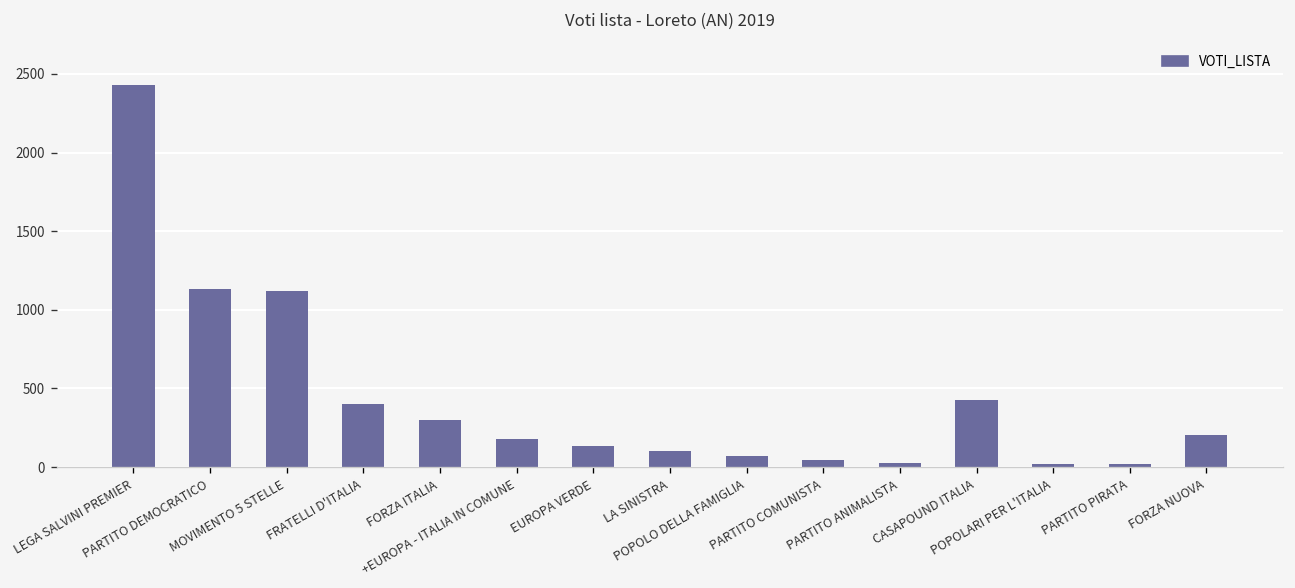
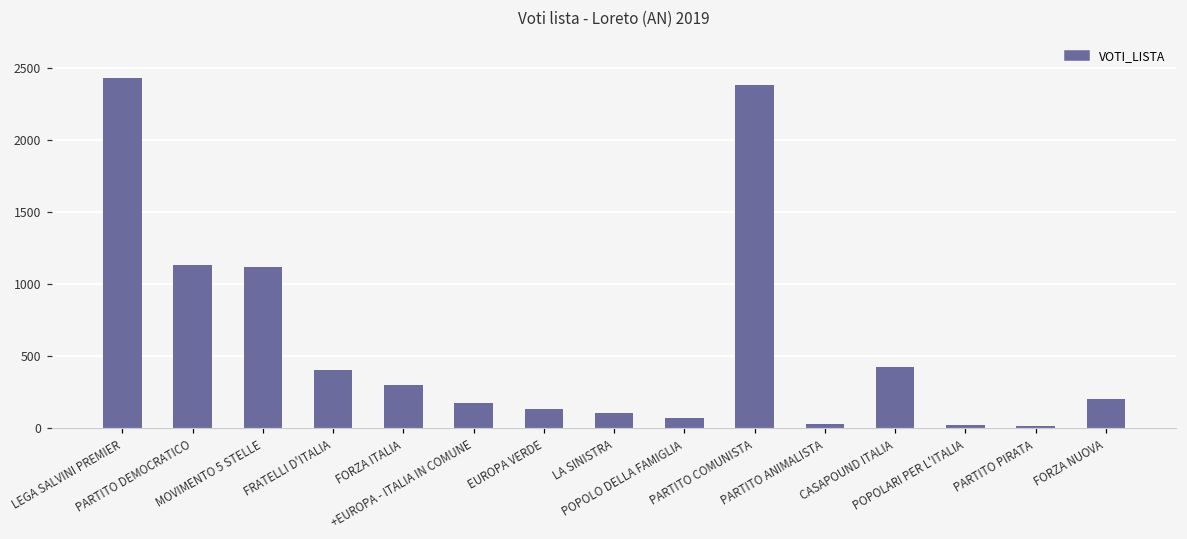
PARTITO COMUNISTA: 40 -> 2380
